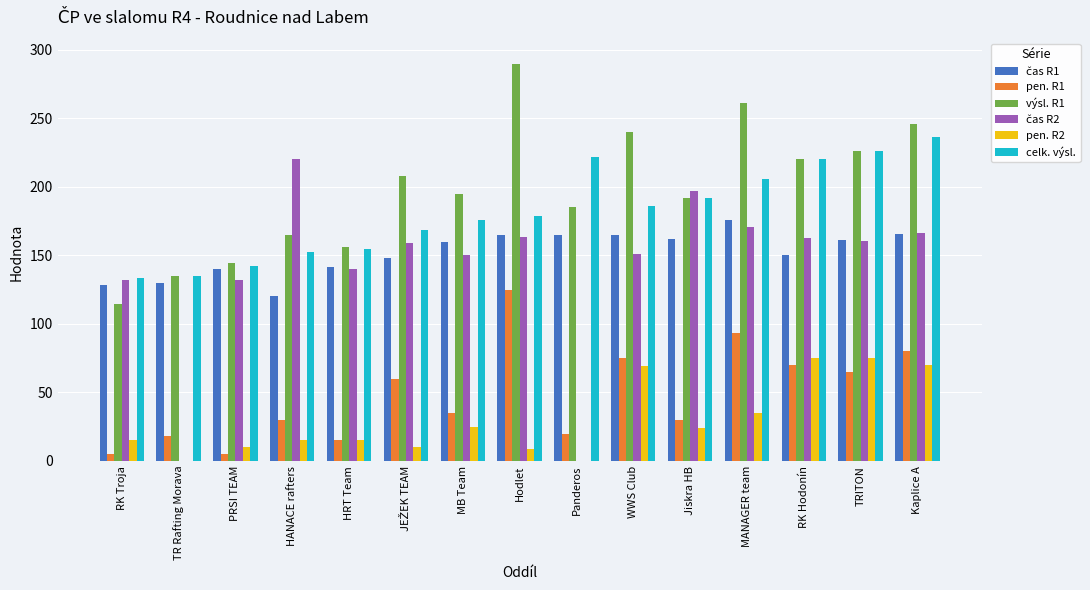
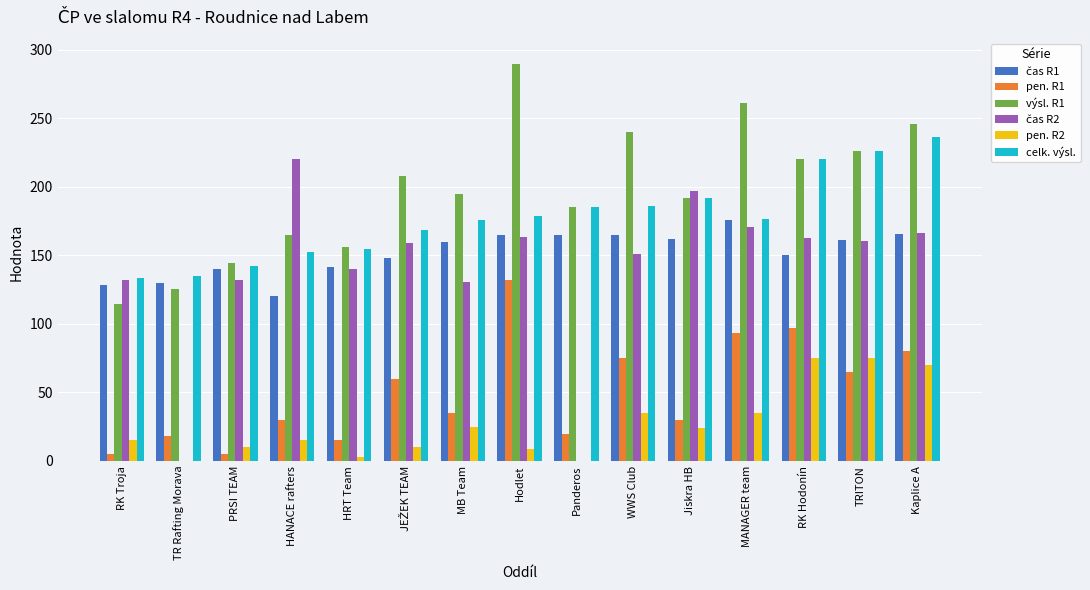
výsl. R1, TR Rafting Morava: 135 -> 125
pen. R2, HRT Team: 15 -> 3
čas R2, MB Team: 150 -> 130
pen. R1, Hodlet: 125 -> 132
celk. výsl., Panderos: 222 -> 185
pen. R2, WWS Club: 69 -> 35
celk. výsl., MANAGER team: 206 -> 177
pen. R1, RK Hodonín: 70 -> 97
